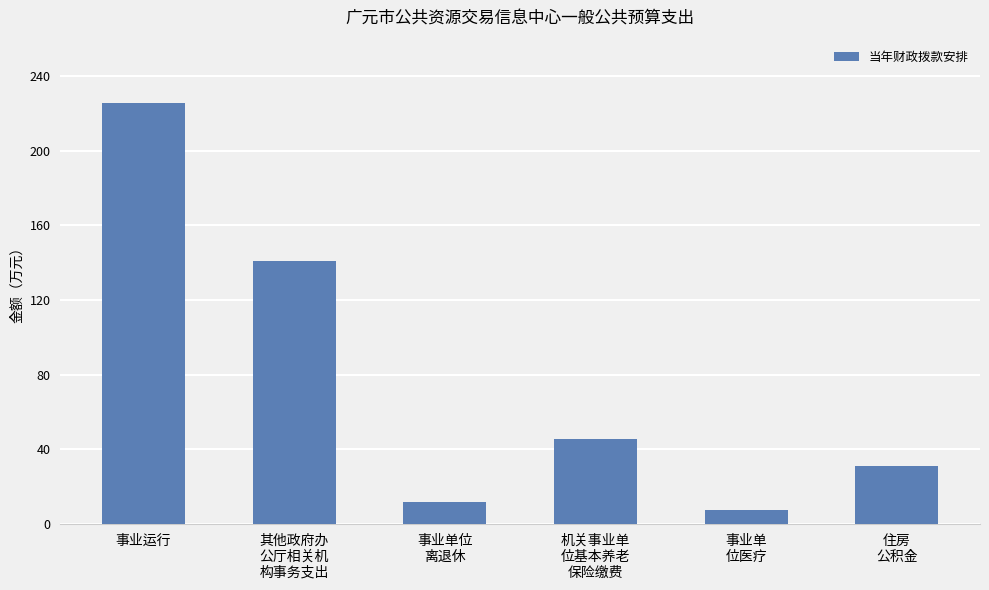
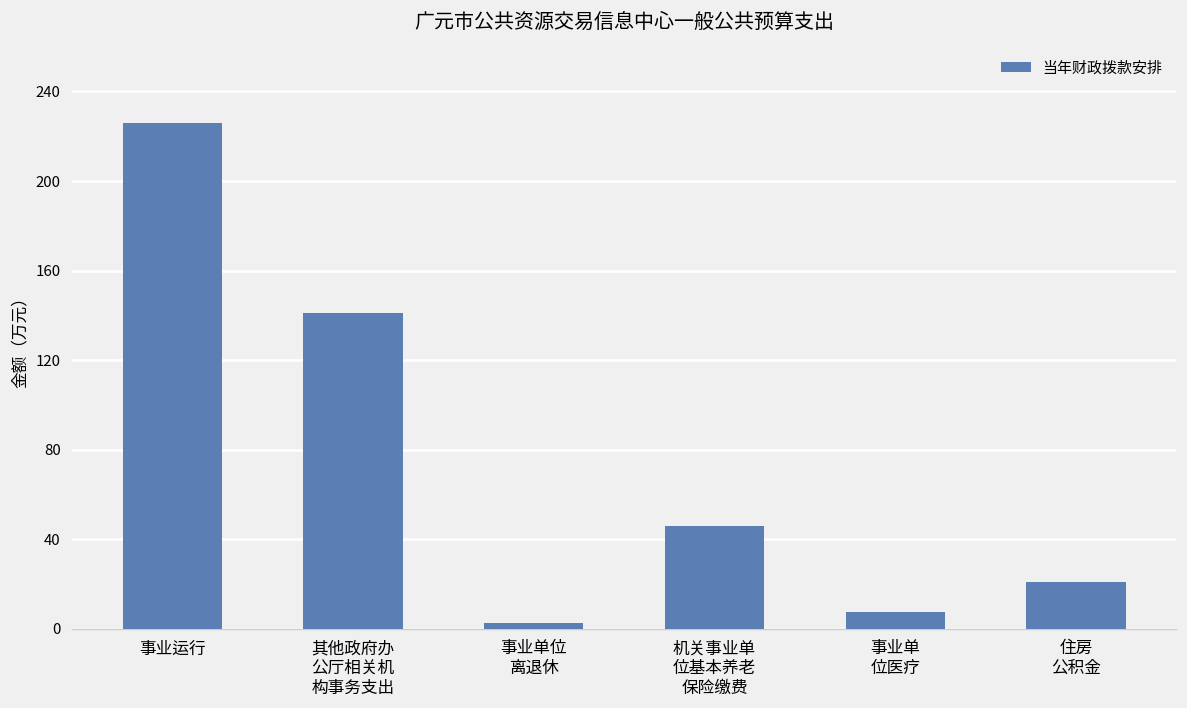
事业单位 离退休: 12 -> 3
住房 公积金: 31 -> 21
